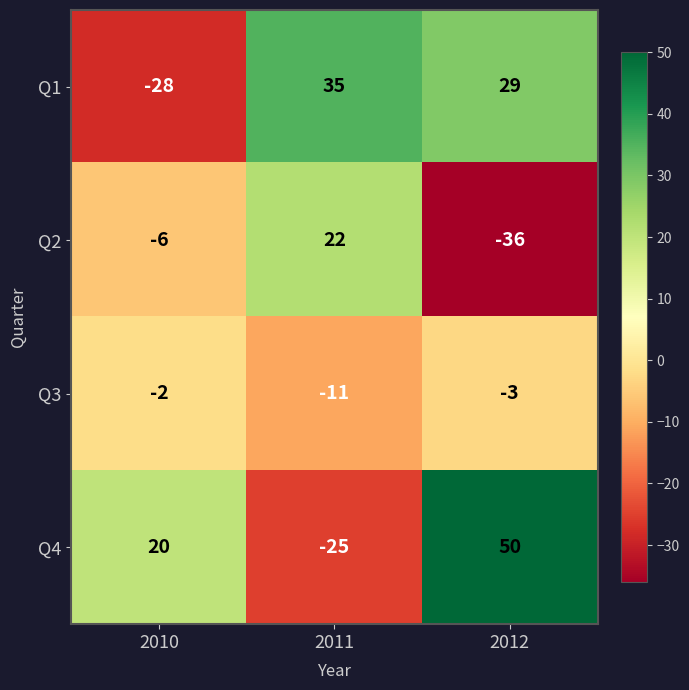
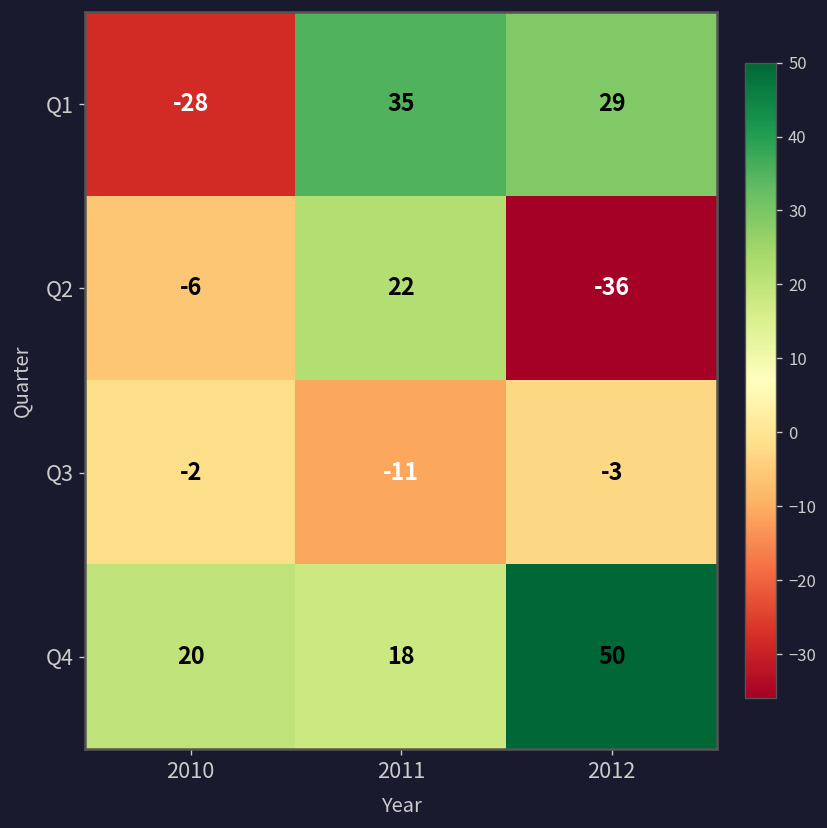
Q4, 2011: -25 -> 18
